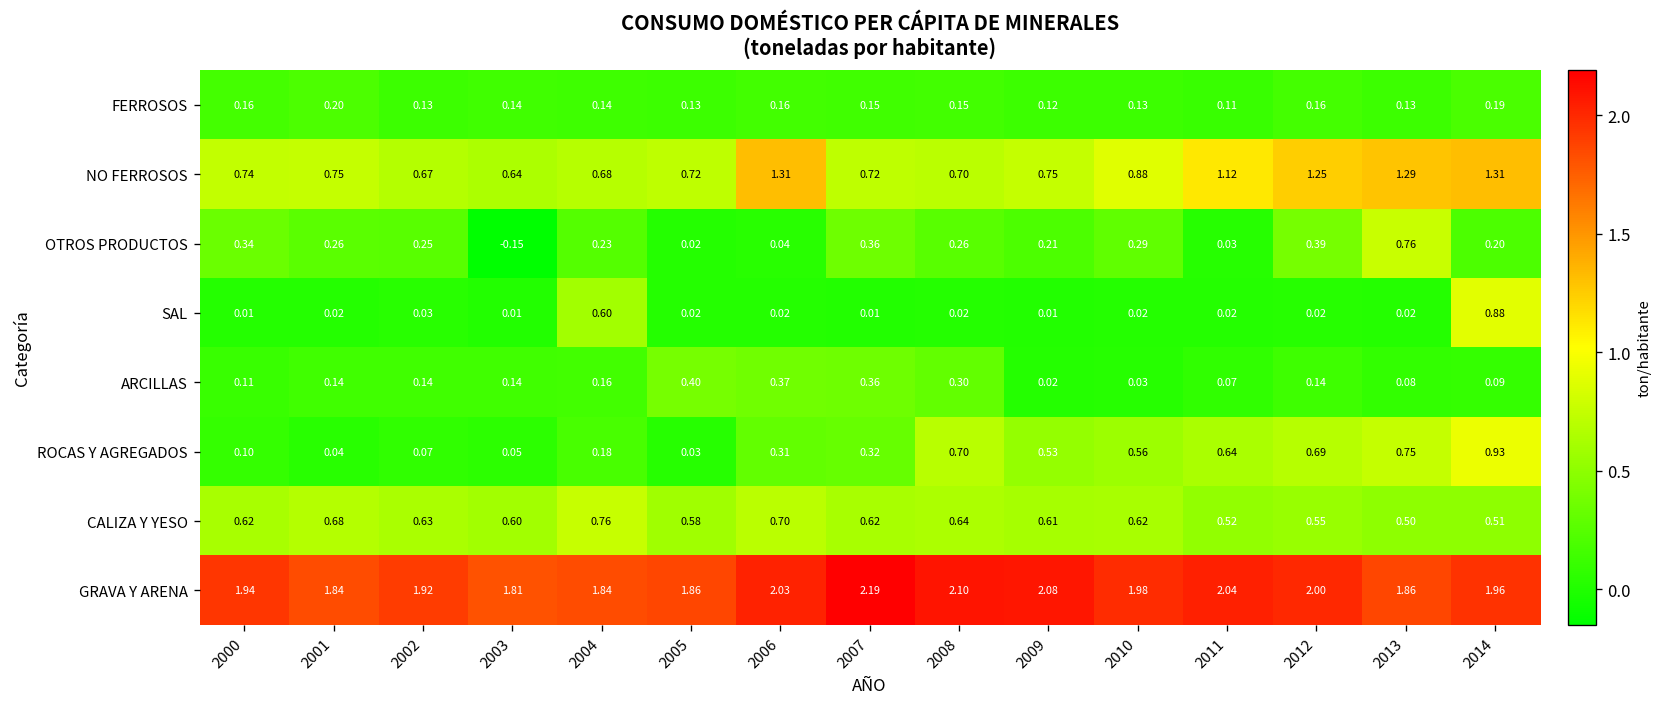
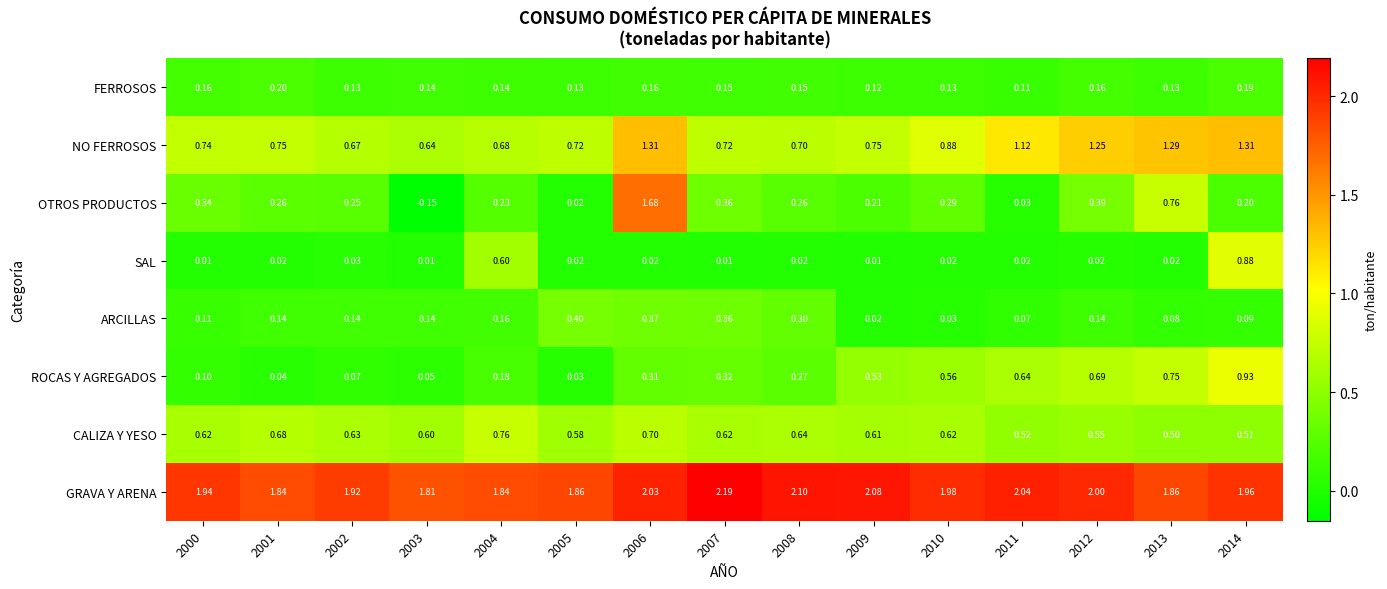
OTROS PRODUCTOS, 2006: 0.04 -> 1.68
ROCAS Y AGREGADOS, 2008: 0.70 -> 0.27
